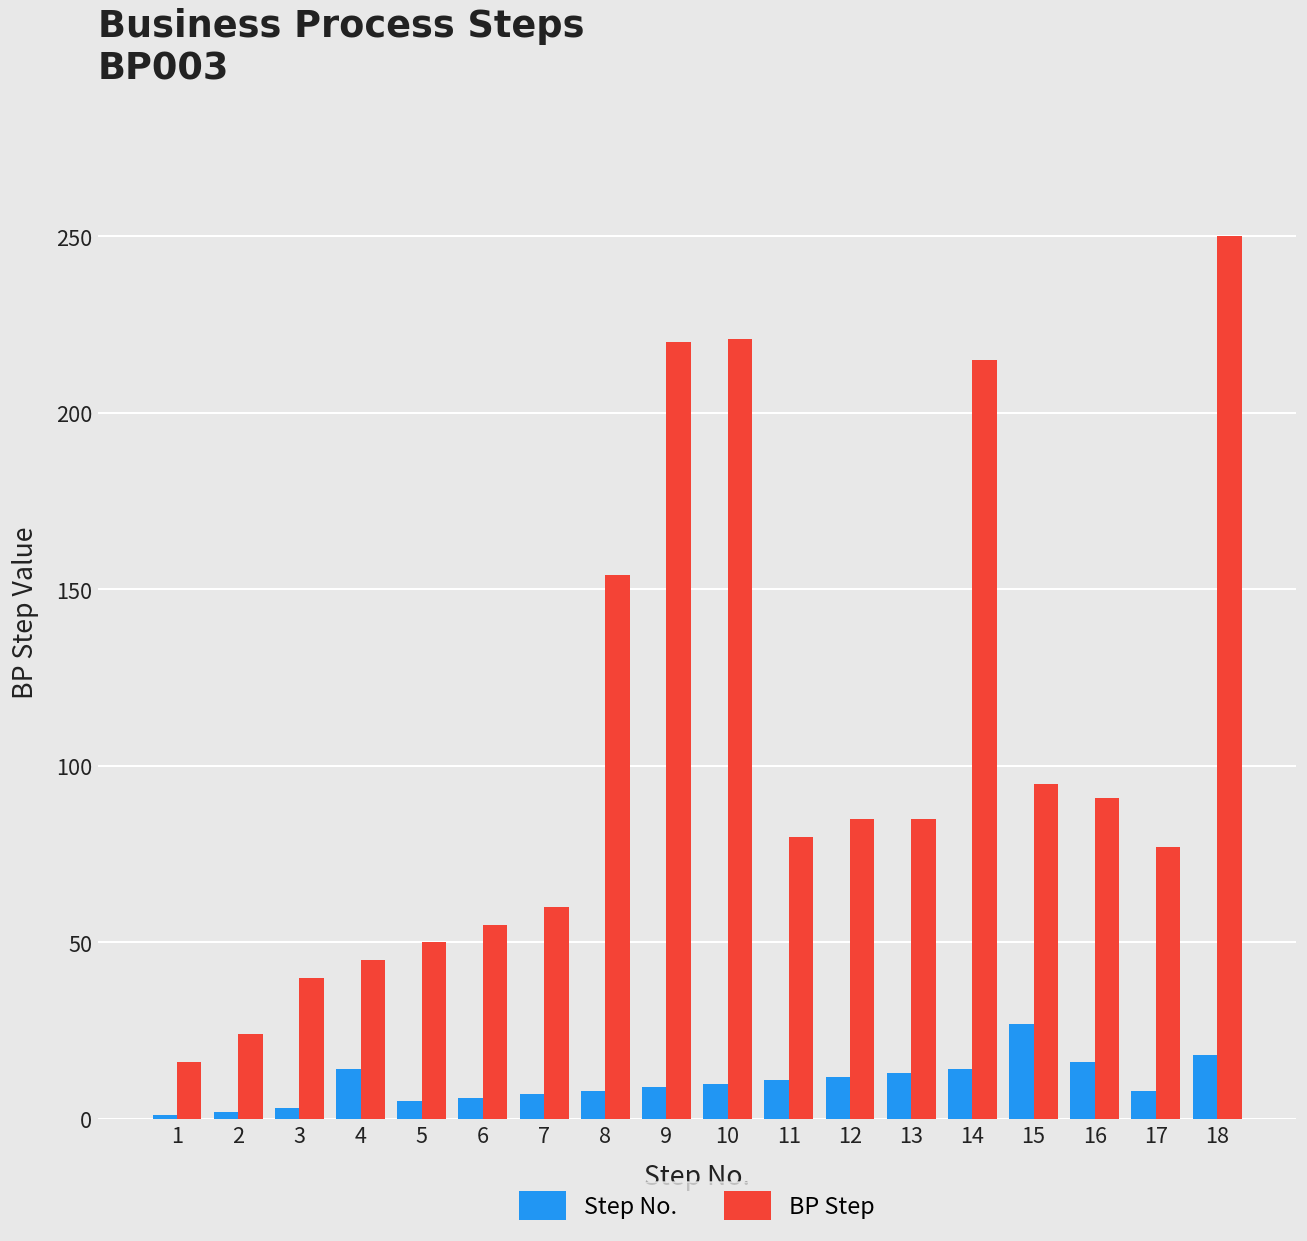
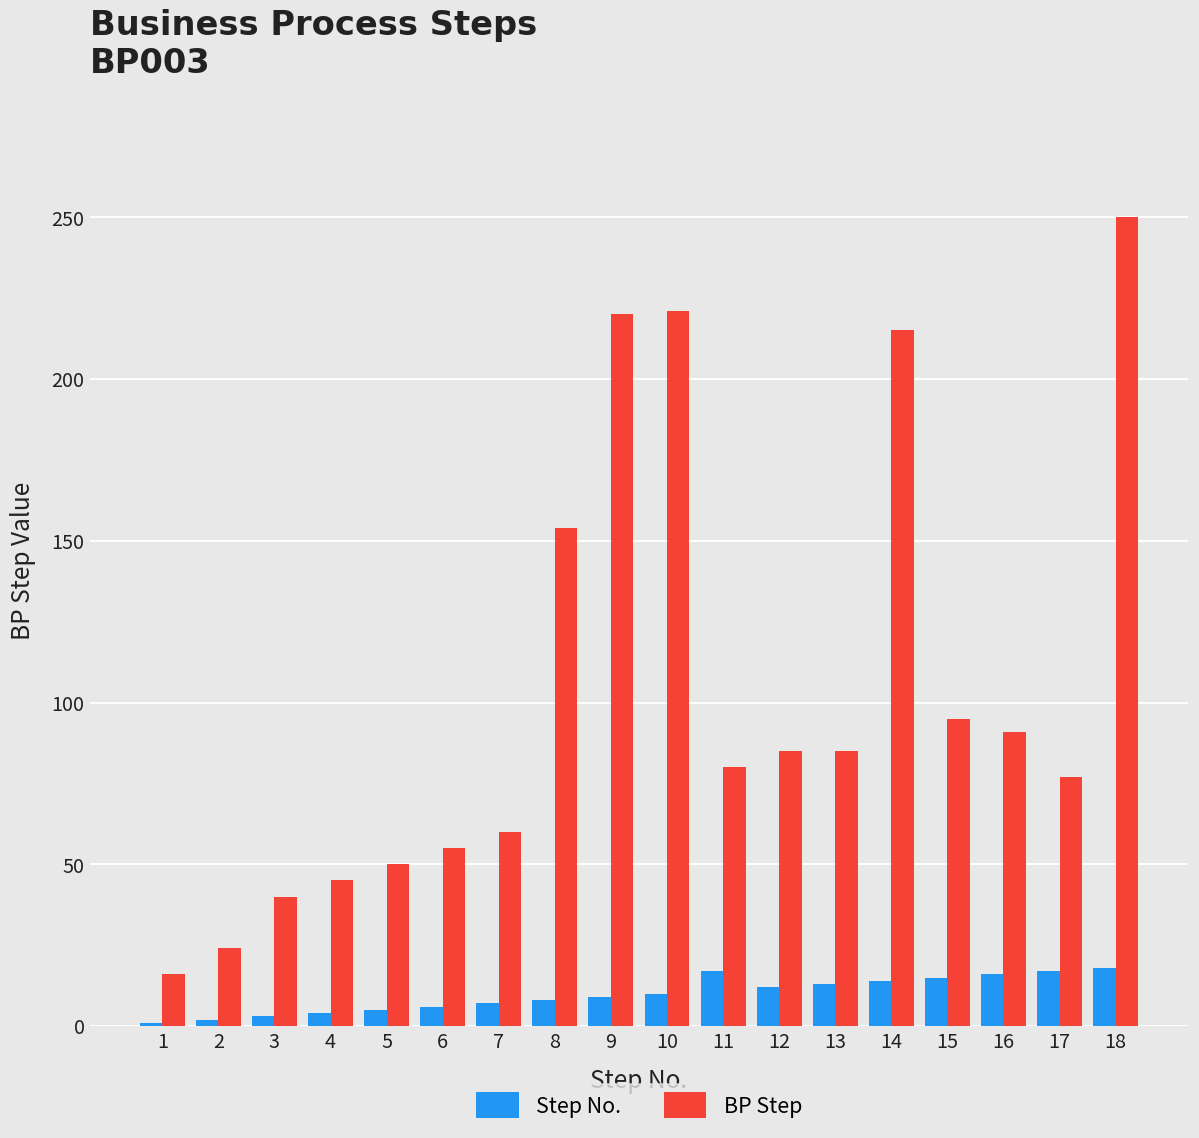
Step No., 4: 14 -> 4
Step No., 11: 11 -> 17
Step No., 15: 27 -> 15
Step No., 17: 8 -> 17
